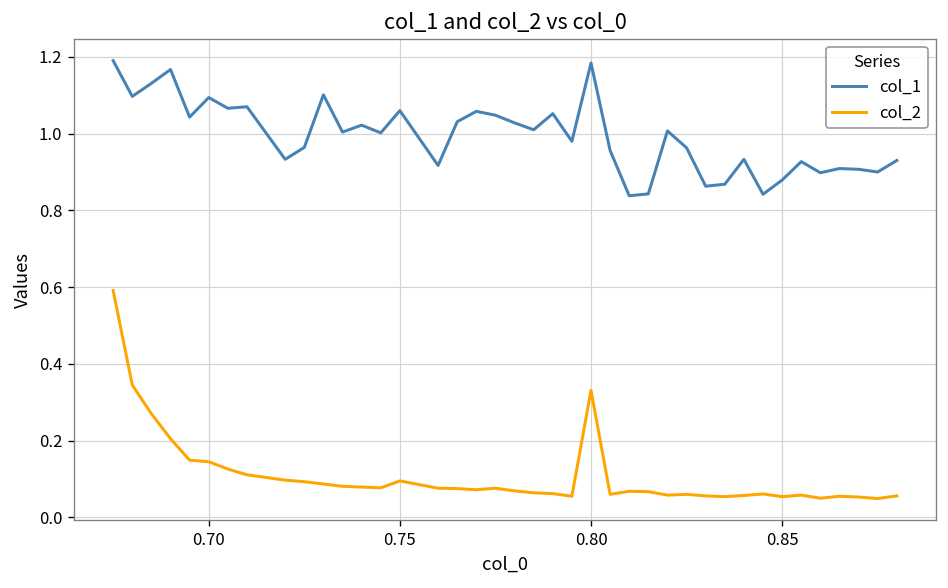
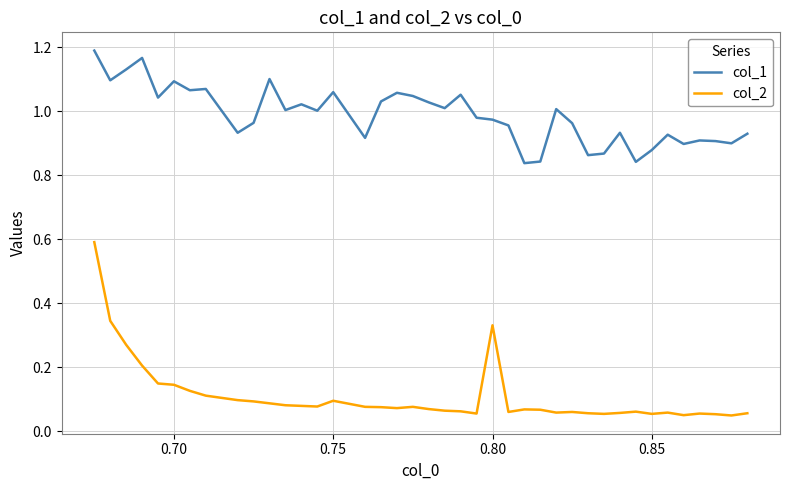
col_1, 0.80: 1.18 -> 0.97
